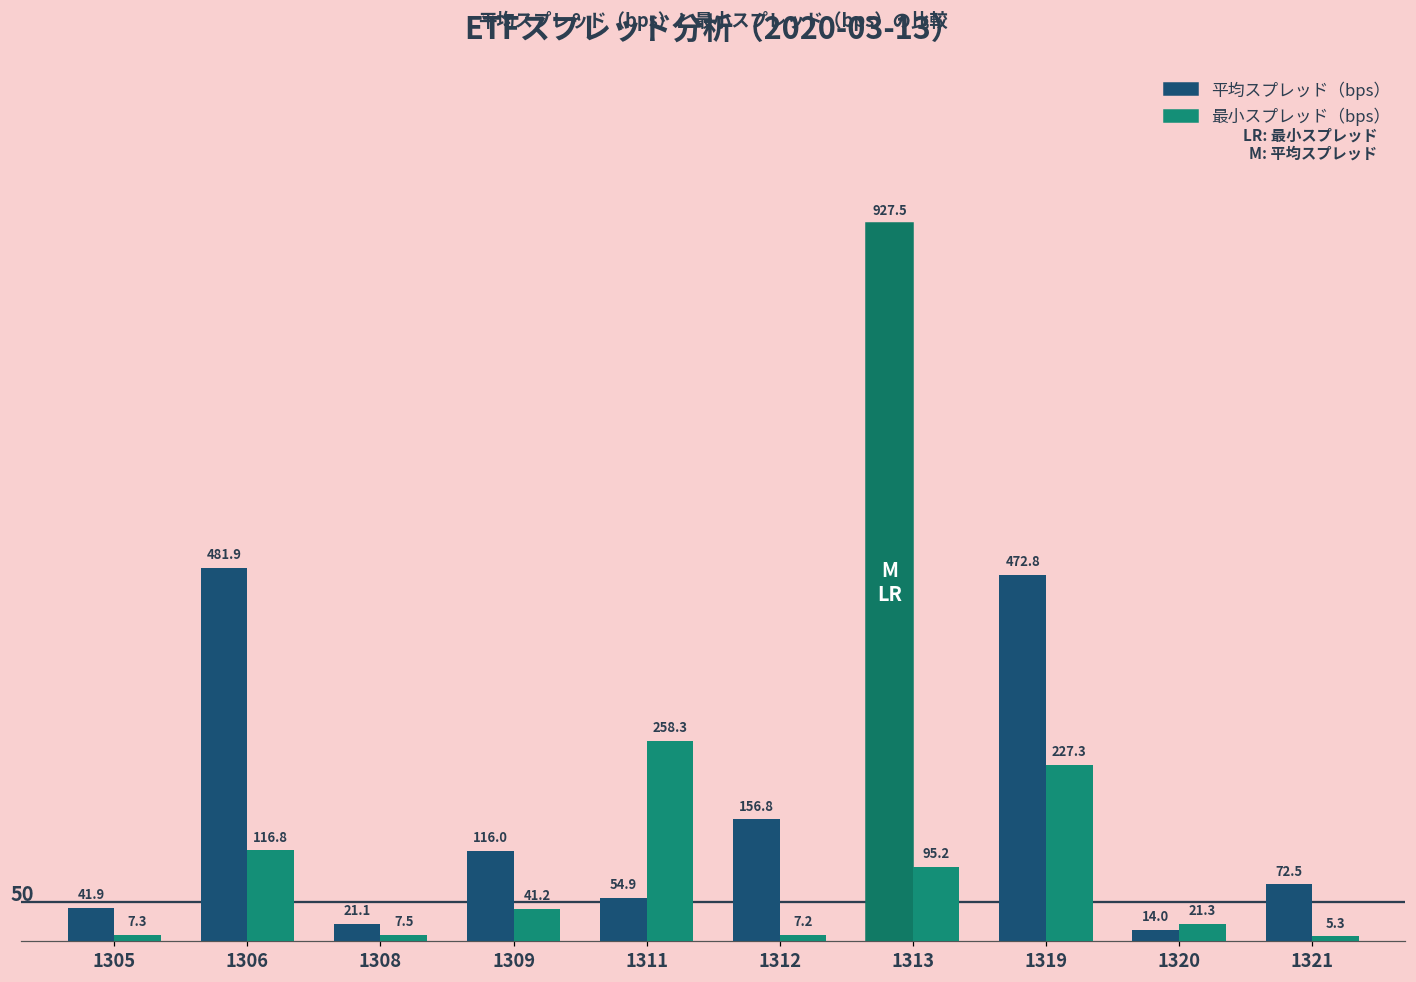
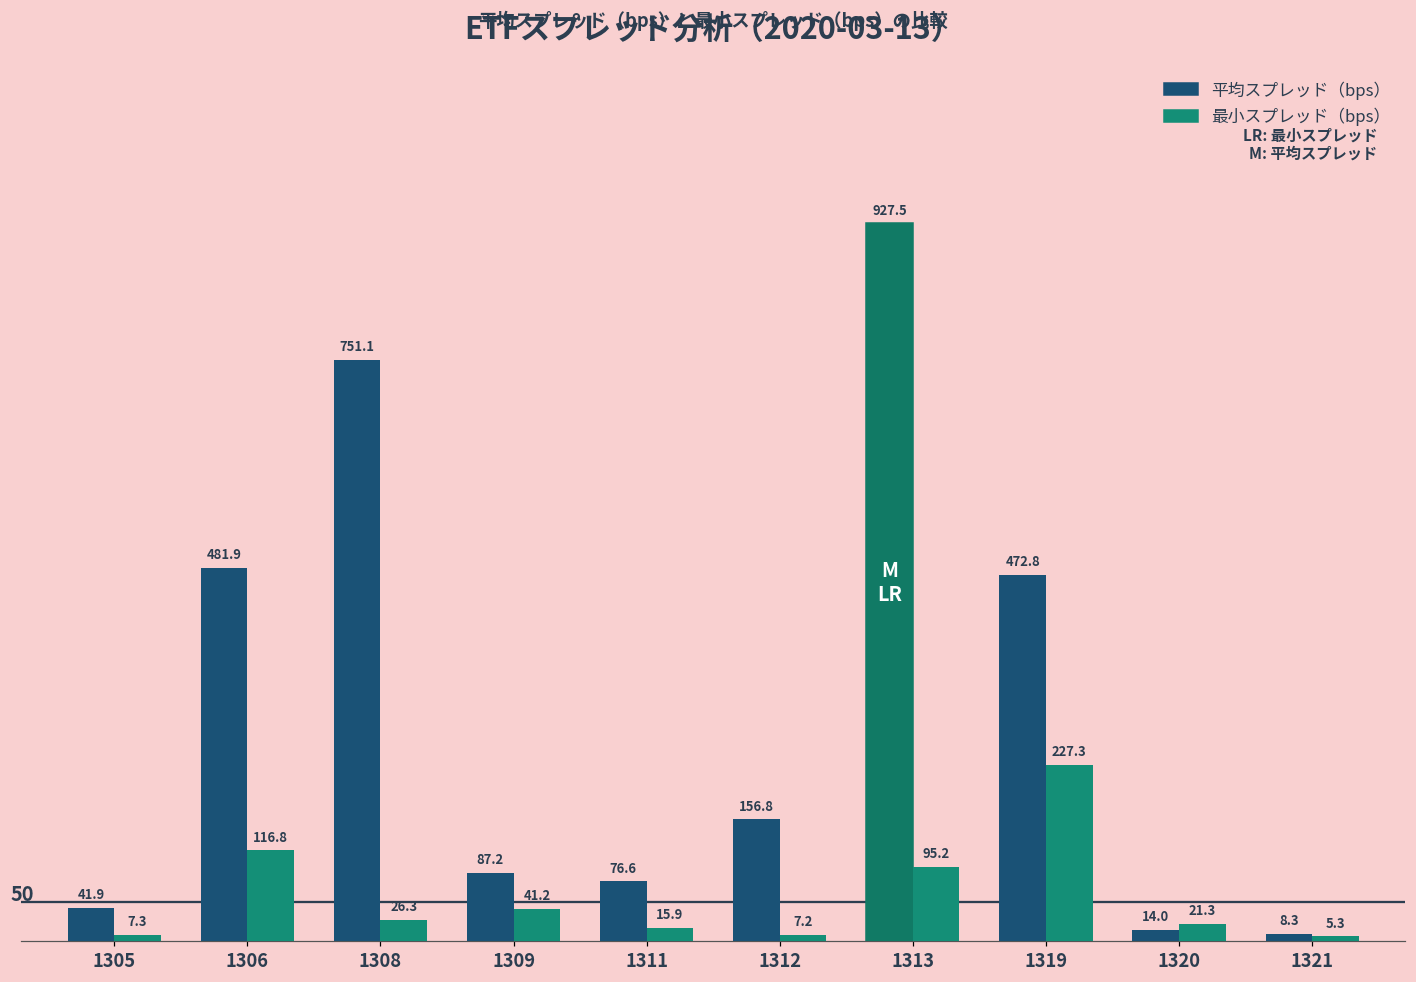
平均スプレッド（bps）, 1308: 21.1 -> 751.1
最小スプレッド（bps）, 1308: 7.5 -> 26.3
平均スプレッド（bps）, 1309: 116.0 -> 87.2
平均スプレッド（bps）, 1311: 54.9 -> 76.6
最小スプレッド（bps）, 1311: 258.3 -> 15.9
平均スプレッド（bps）, 1321: 72.5 -> 8.3
